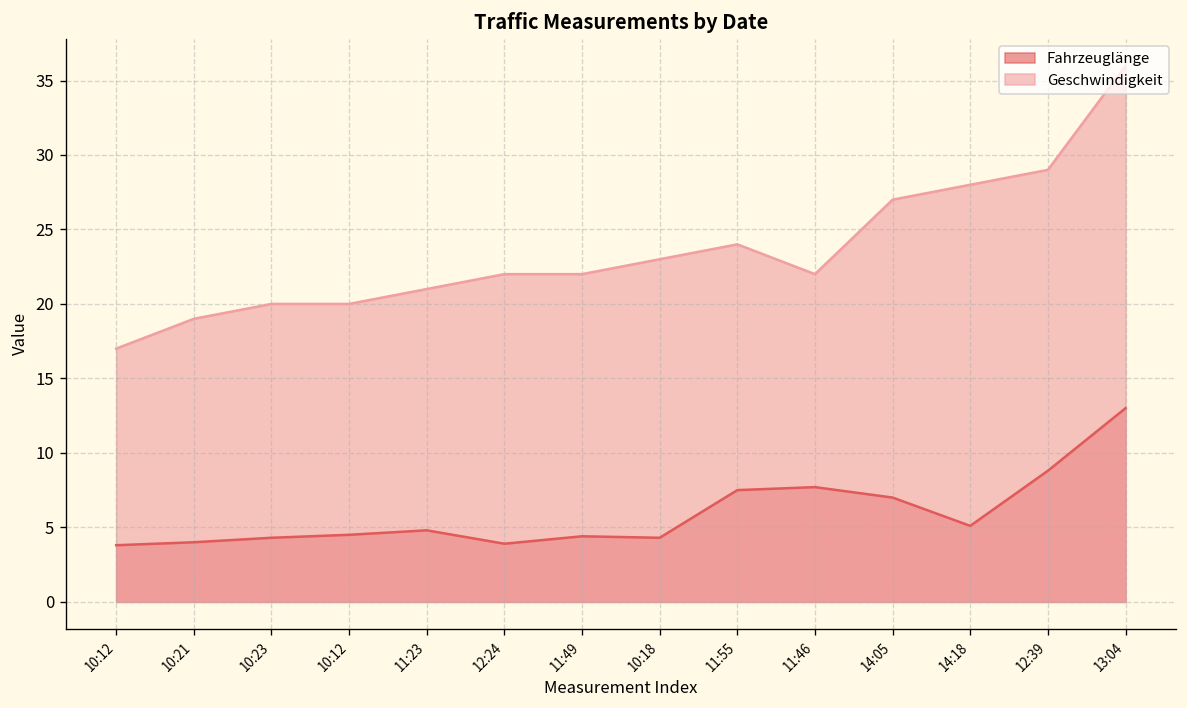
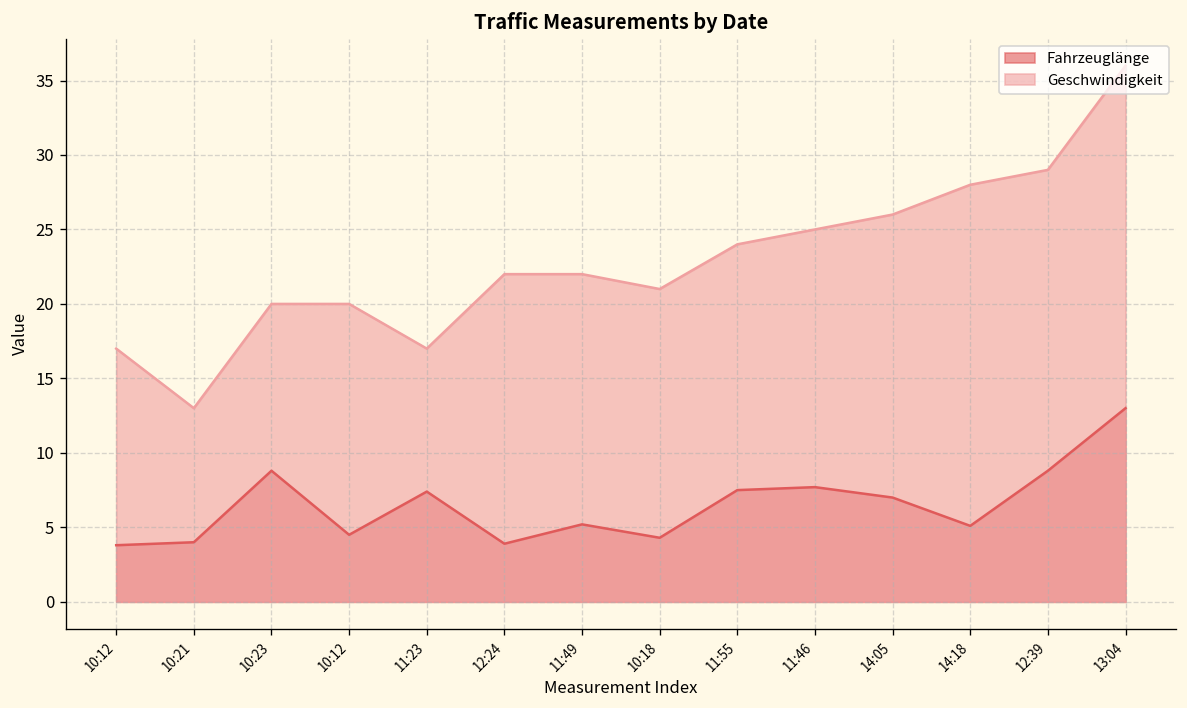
Geschwindigkeit, 10:21: 19 -> 13
Fahrzeuglänge, 10:23: 4.3 -> 8.8
Fahrzeuglänge, 11:23: 4.8 -> 7.4
Geschwindigkeit, 11:23: 21 -> 17
Fahrzeuglänge, 11:49: 4.4 -> 5.2
Geschwindigkeit, 10:18: 23 -> 21
Geschwindigkeit, 11:46: 22 -> 25
Geschwindigkeit, 14:05: 27 -> 26
